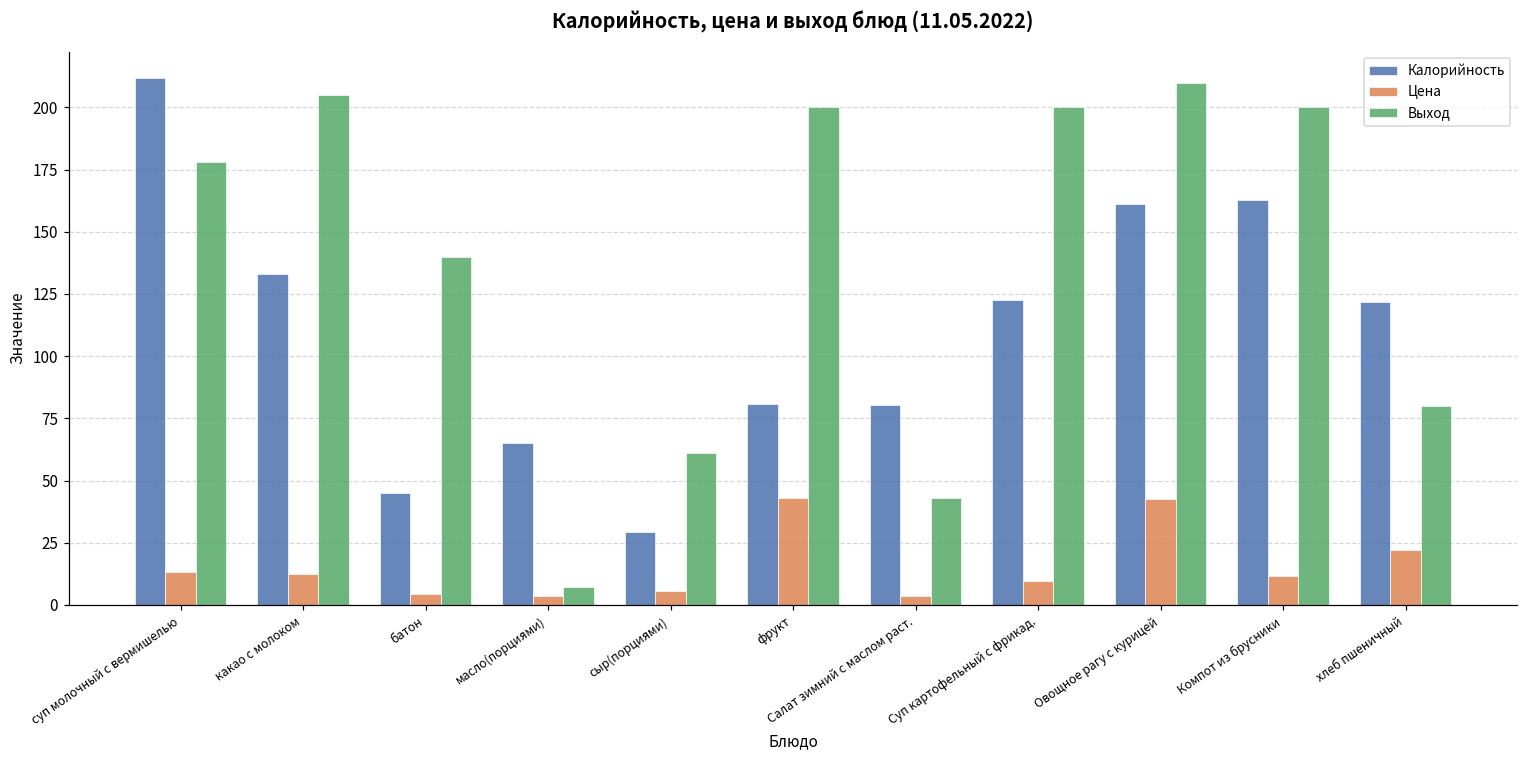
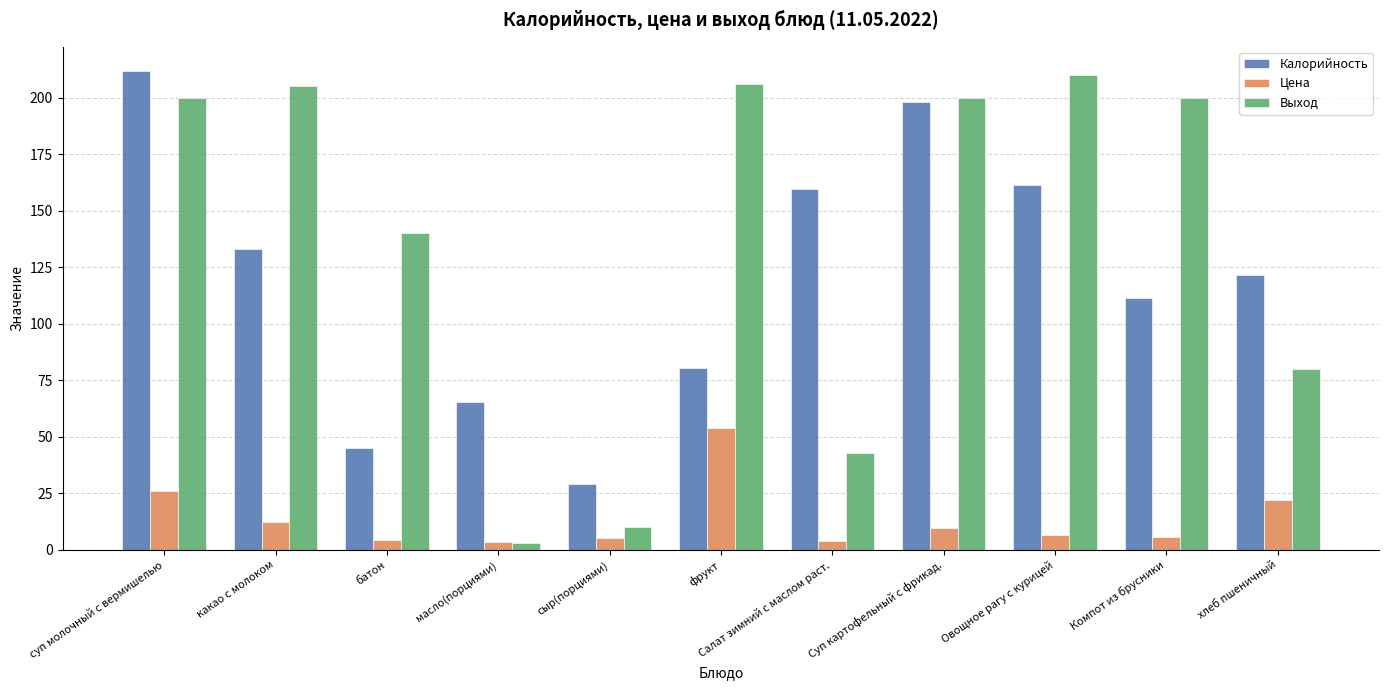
Цена, суп молочный с вермишелью: 13 -> 26
Выход, суп молочный с вермишелью: 178 -> 200
Выход, масло(порциями): 7 -> 3
Выход, сыр(порциями): 61 -> 10
Цена, фрукт: 43 -> 54
Выход, фрукт: 200 -> 206
Калорийность, Салат зимний с маслом раст.: 80 -> 160
Калорийность, Суп картофельный с фрикад.: 122 -> 198
Цена, Овощное рагу с курицей: 43 -> 7
Калорийность, Компот из брусники: 163 -> 111
Цена, Компот из брусники: 11 -> 6
